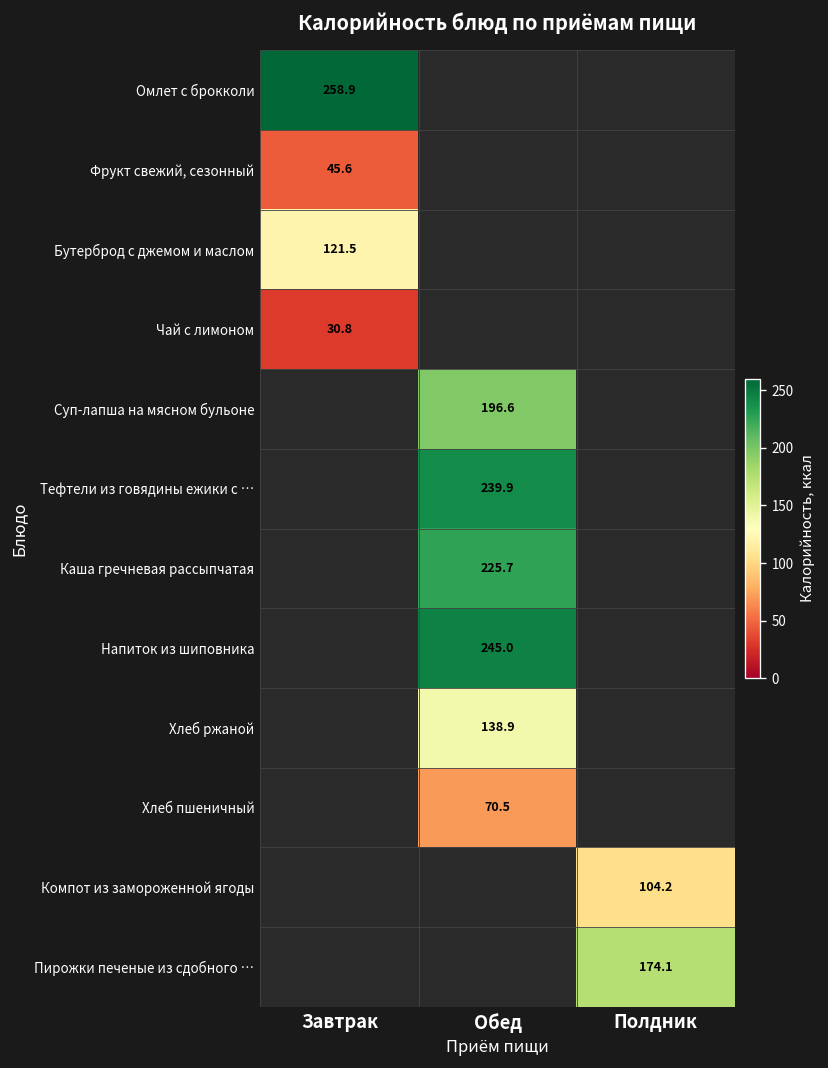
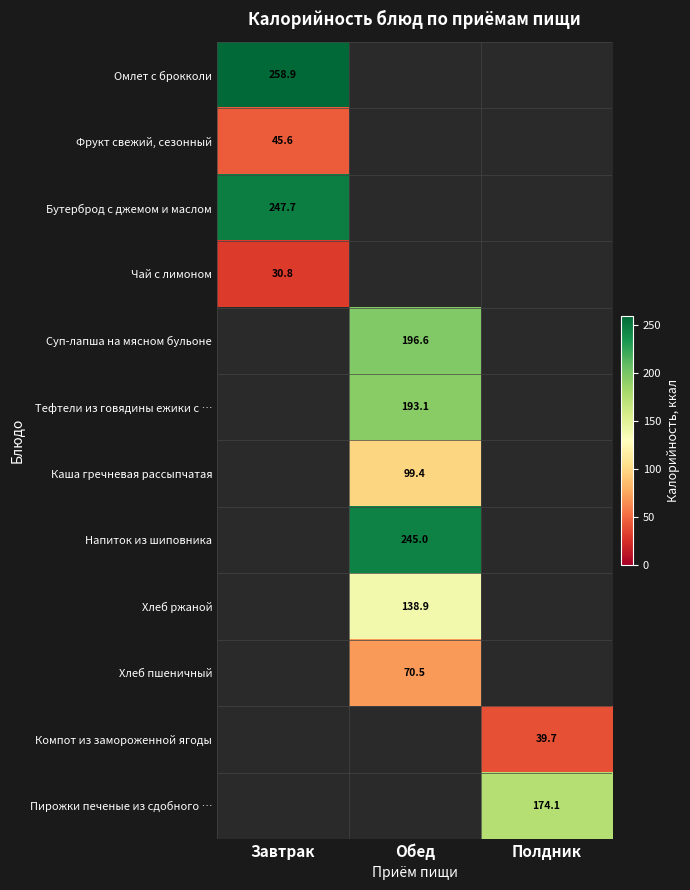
Бутерброд с джемом и маслом, Завтрак: 121.5 -> 247.7
Тефтели из говядины ежики с …, Обед: 239.9 -> 193.1
Каша гречневая рассыпчатая, Обед: 225.7 -> 99.4
Компот из замороженной ягоды, Полдник: 104.2 -> 39.7
